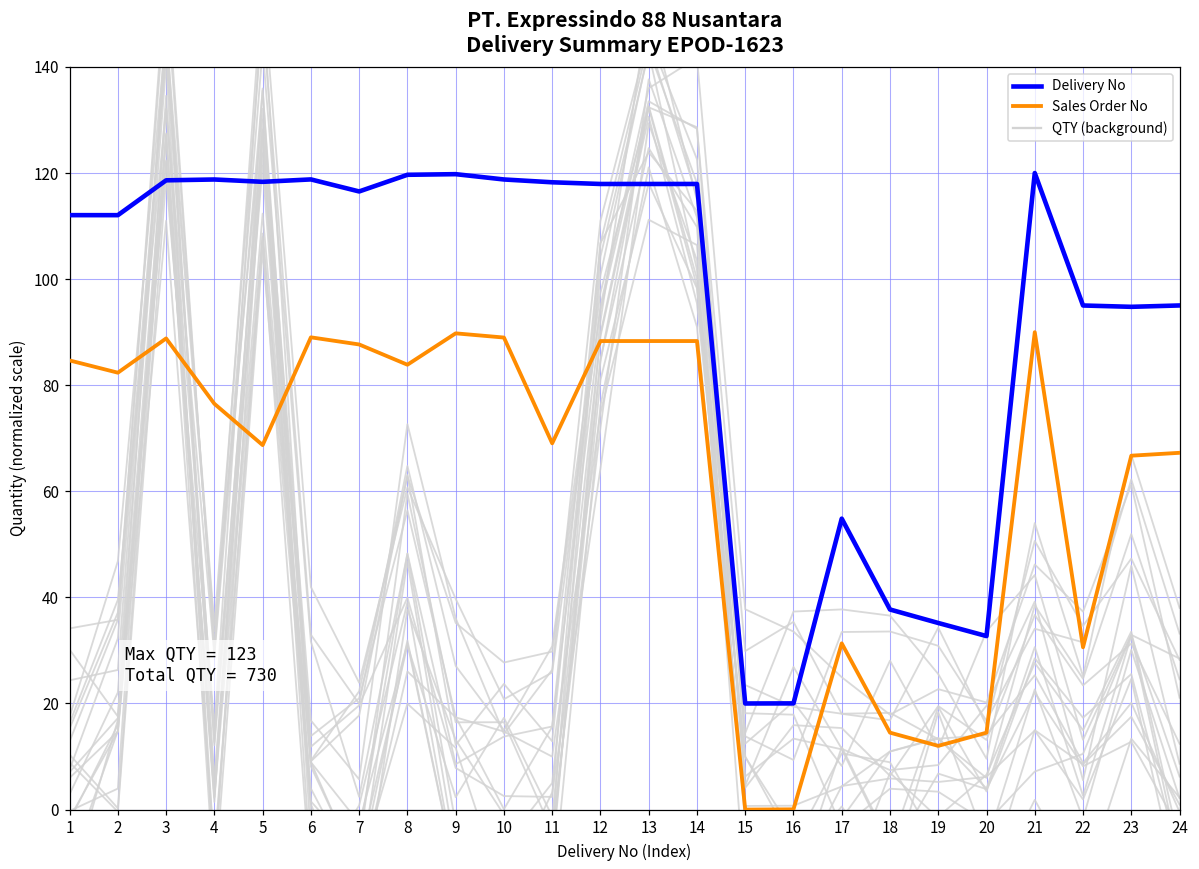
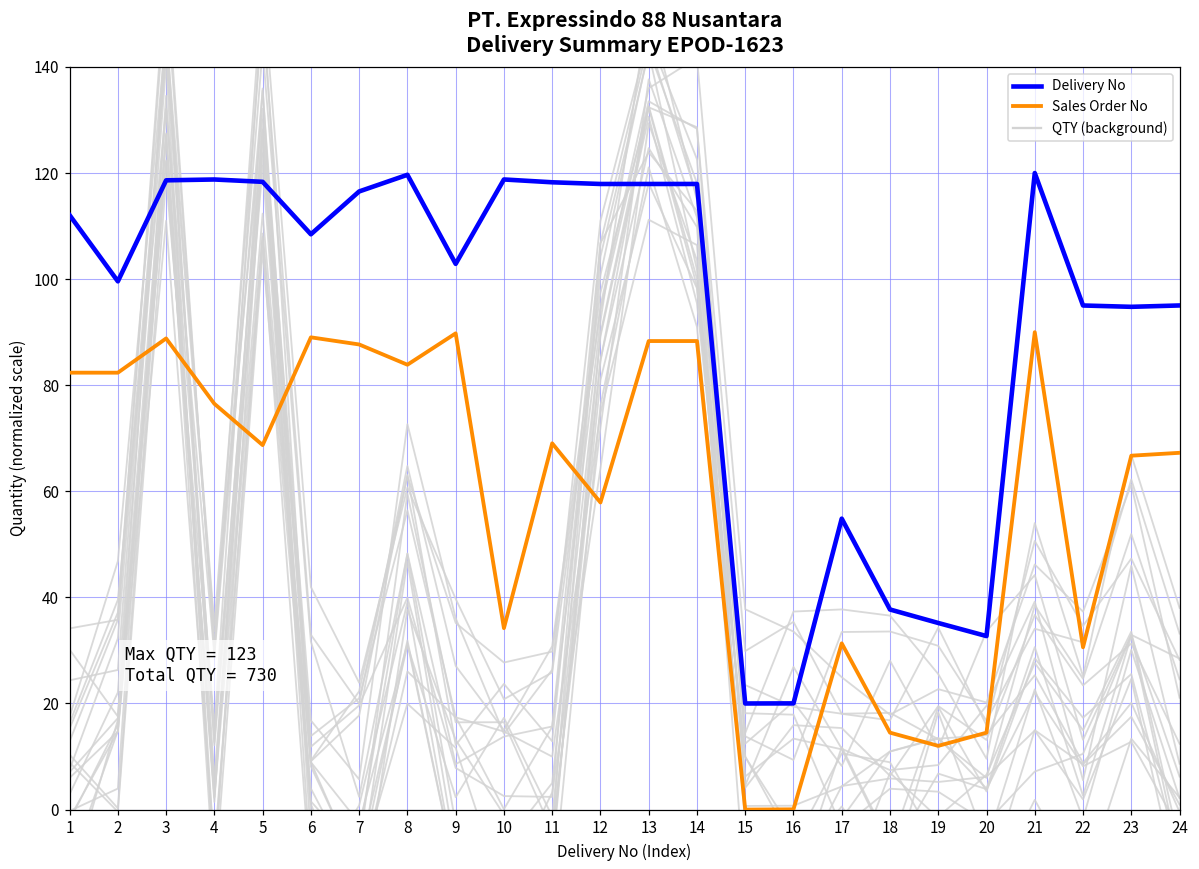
Sales Order No, 1: 85 -> 82
Delivery No, 2: 112 -> 100
Delivery No, 6: 119 -> 108
Delivery No, 9: 120 -> 103
Sales Order No, 10: 89 -> 34
Sales Order No, 12: 88 -> 58
